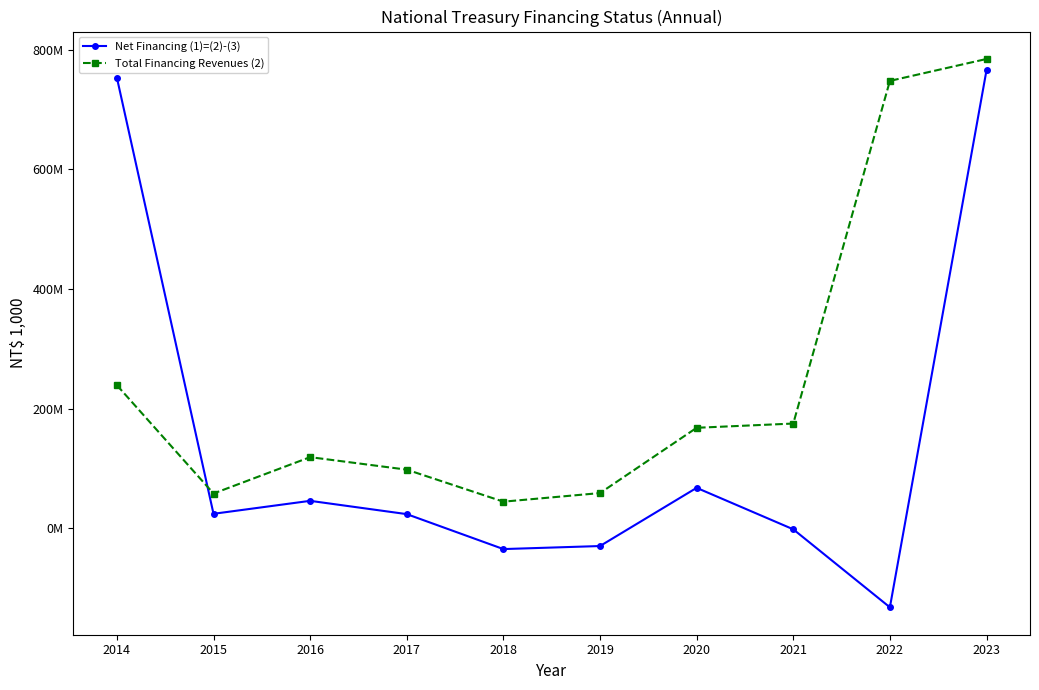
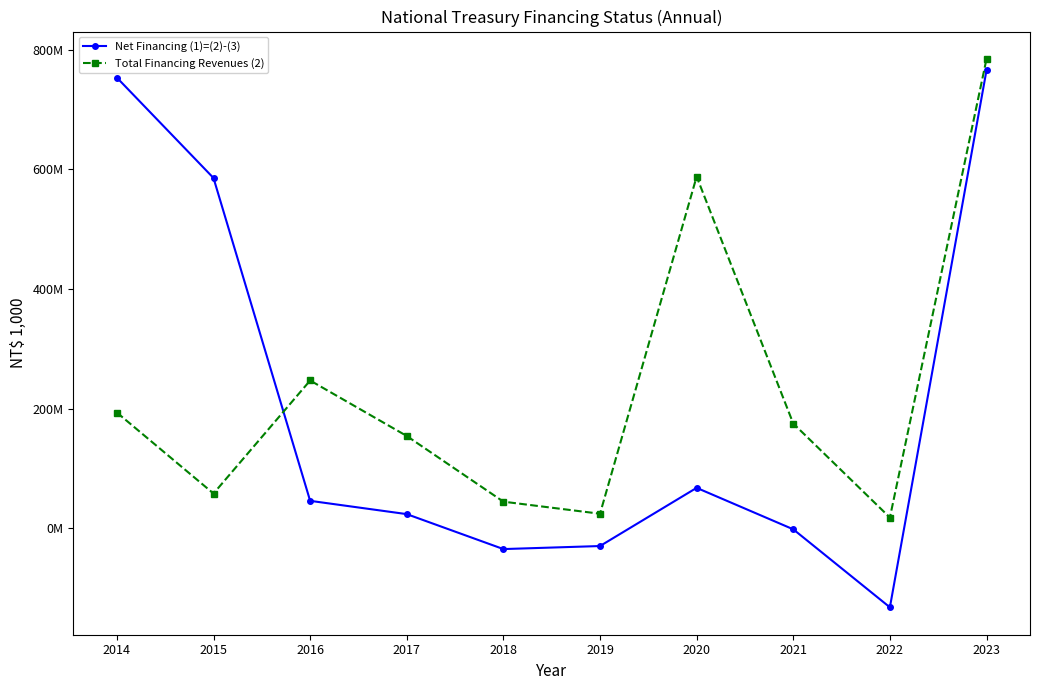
Total Financing Revenues (2), 2014: 240000000 -> 190000000
Net Financing (1)=(2)-(3), 2015: 20000000 -> 590000000
Total Financing Revenues (2), 2016: 120000000 -> 250000000
Total Financing Revenues (2), 2017: 100000000 -> 150000000
Total Financing Revenues (2), 2019: 60000000 -> 20000000
Total Financing Revenues (2), 2020: 170000000 -> 590000000
Total Financing Revenues (2), 2022: 750000000 -> 20000000
